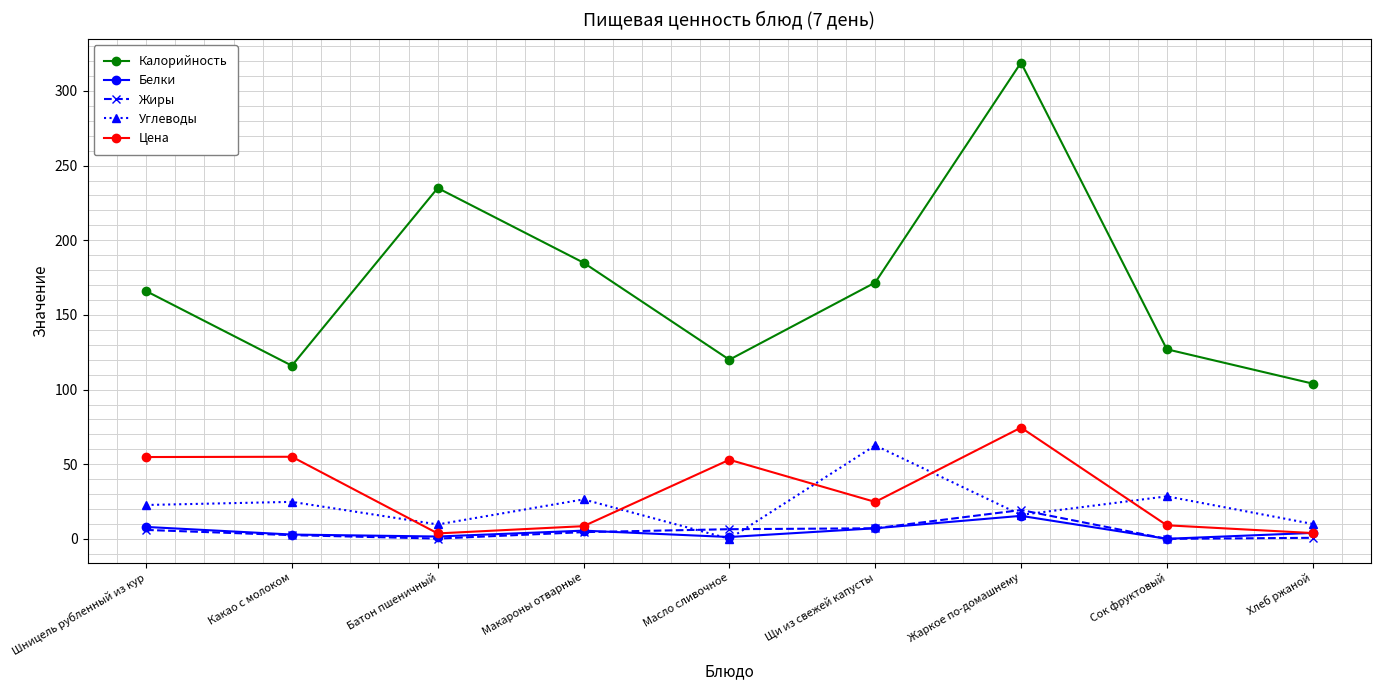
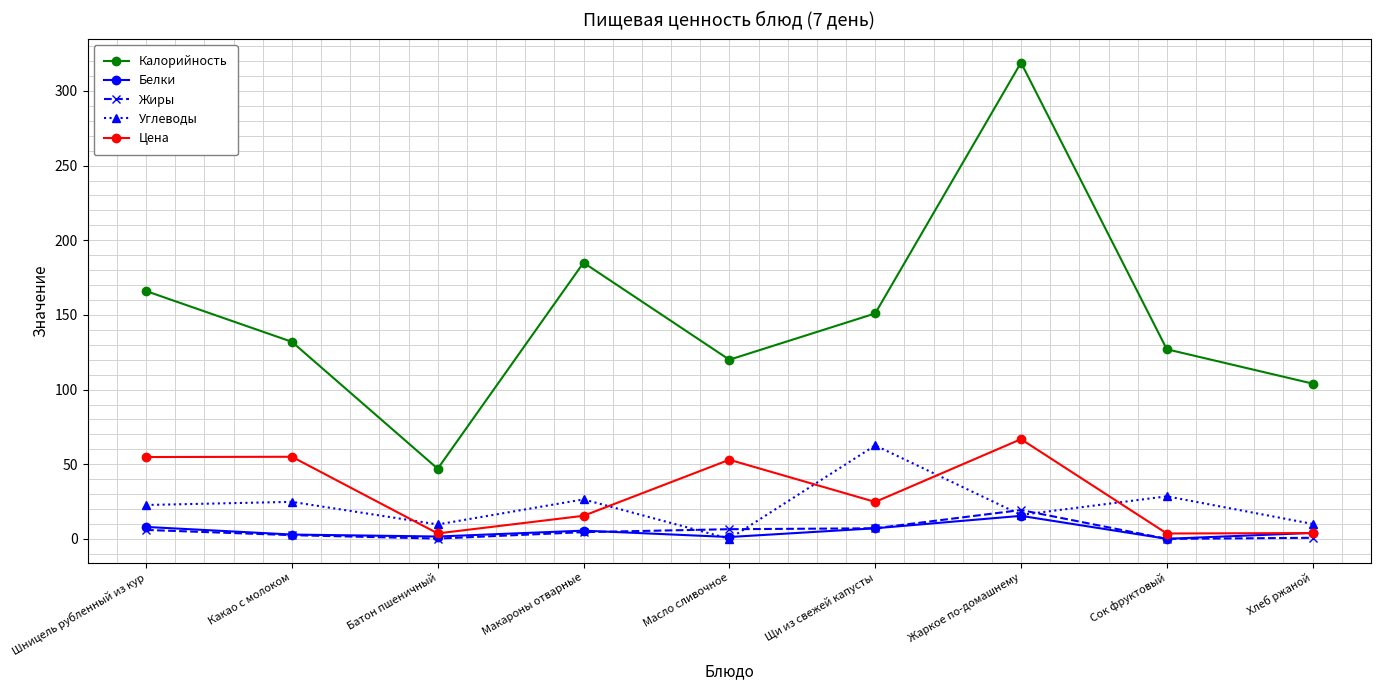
Калорийность, Какао с молоком: 116 -> 132
Калорийность, Батон пшеничный: 235 -> 47
Цена, Макароны отварные: 9 -> 15
Калорийность, Щи из свежей капусты: 172 -> 151
Цена, Жаркое по-домашнему: 75 -> 67
Цена, Сок фруктовый: 9 -> 4
